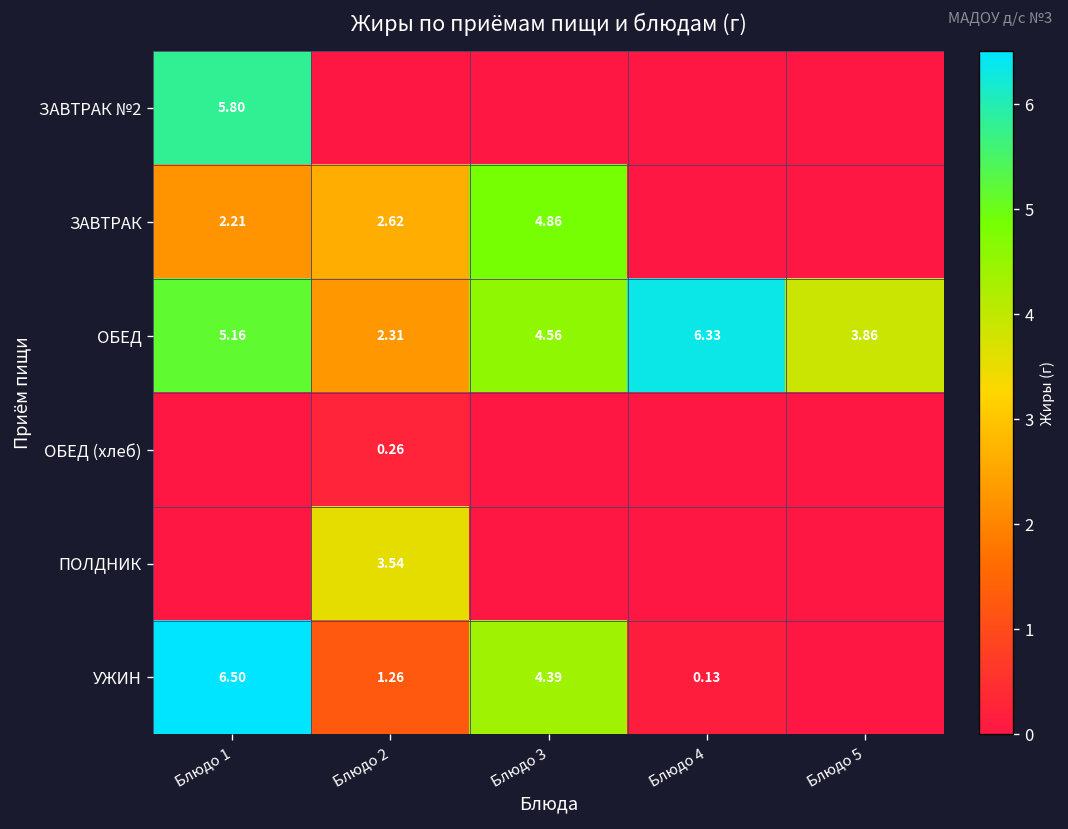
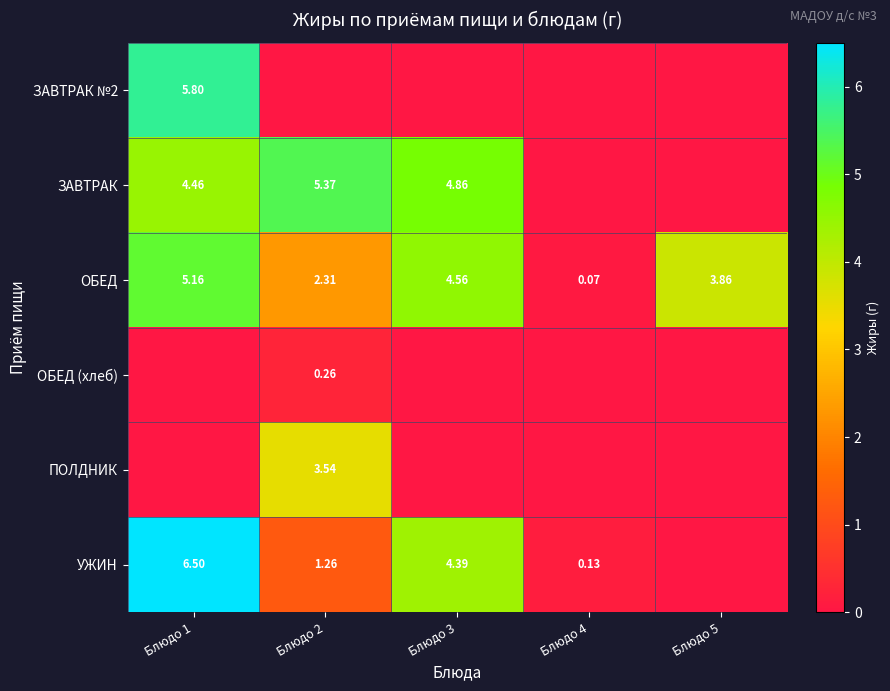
ЗАВТРАК, Блюдо 1: 2.21 -> 4.46
ЗАВТРАК, Блюдо 2: 2.62 -> 5.37
ОБЕД, Блюдо 4: 6.33 -> 0.07
